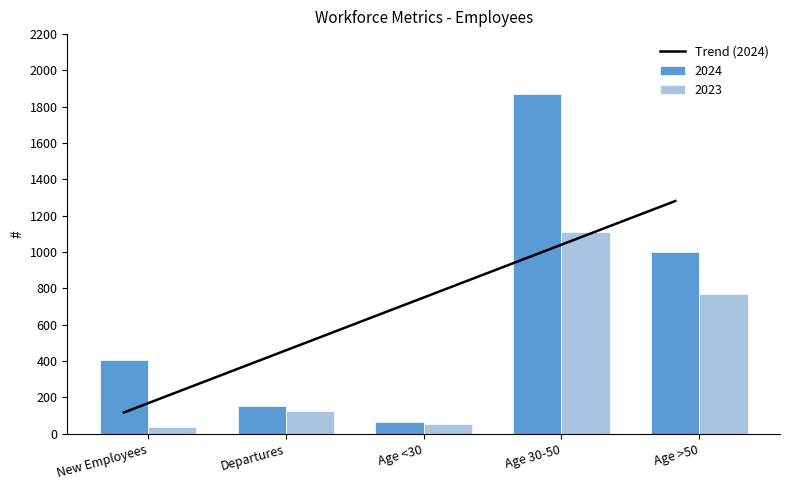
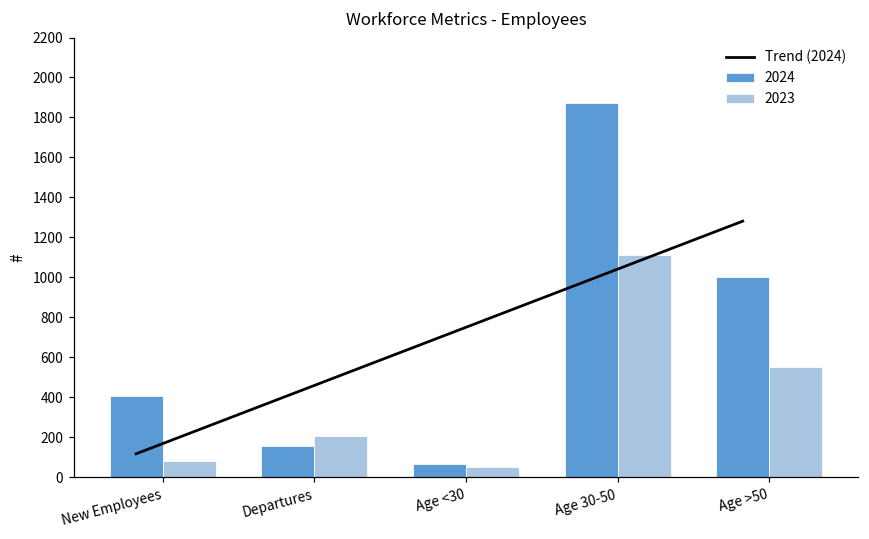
2023, New Employees: 40 -> 80
2023, Departures: 130 -> 210
2023, Age >50: 770 -> 550
